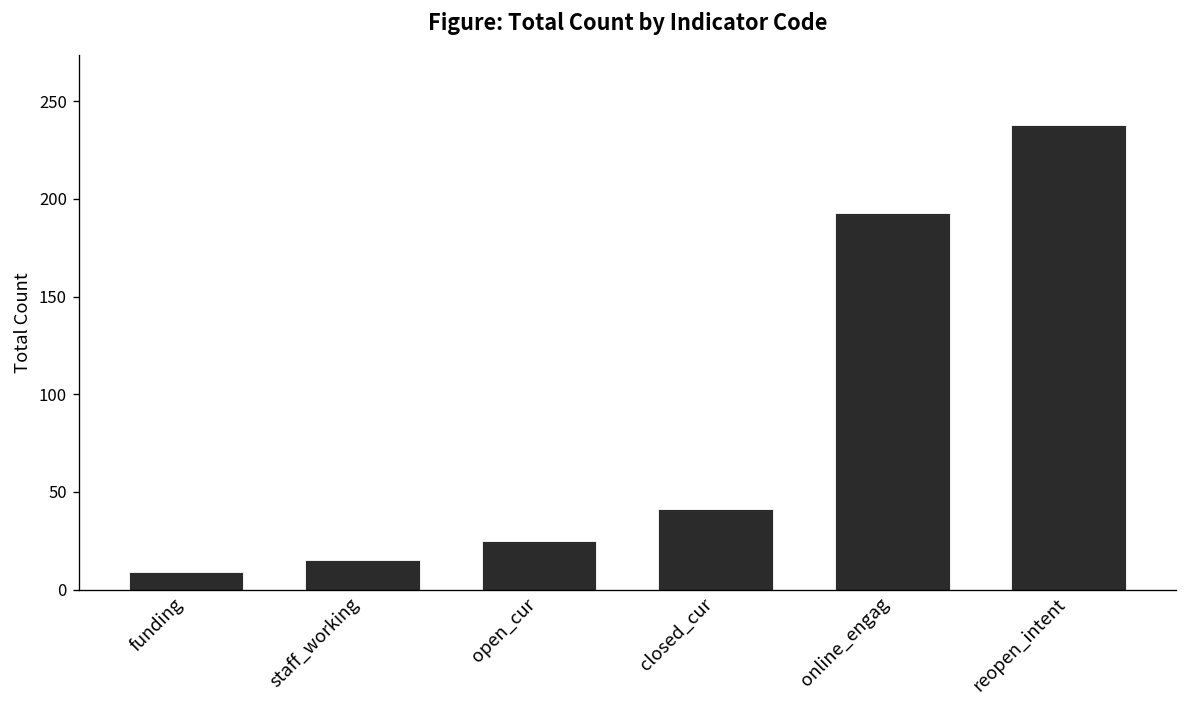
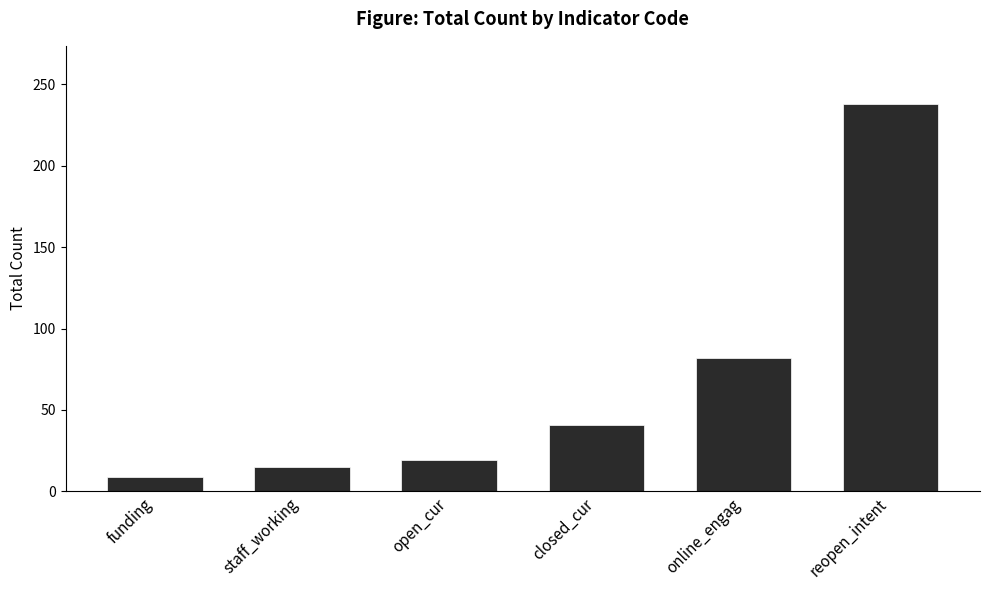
open_cur: 25 -> 19
online_engag: 193 -> 82
